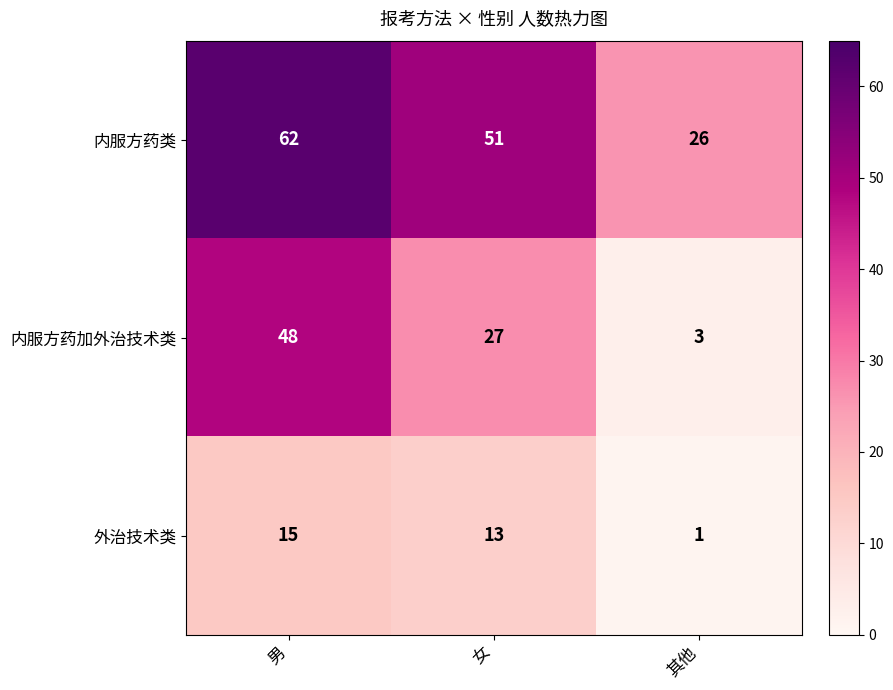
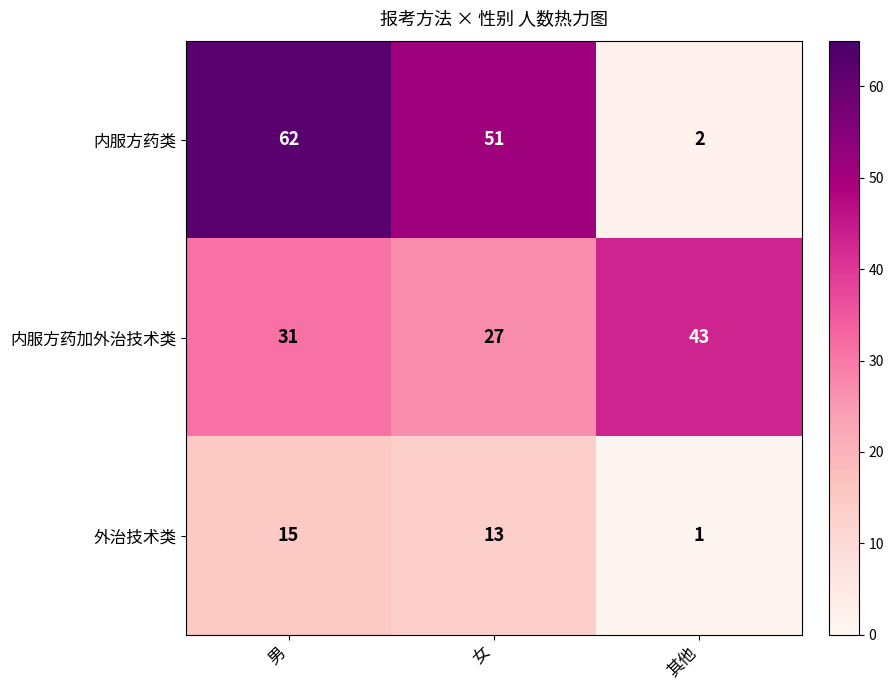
内服方药类, 其他: 26 -> 2
内服方药加外治技术类, 男: 48 -> 31
内服方药加外治技术类, 其他: 3 -> 43
